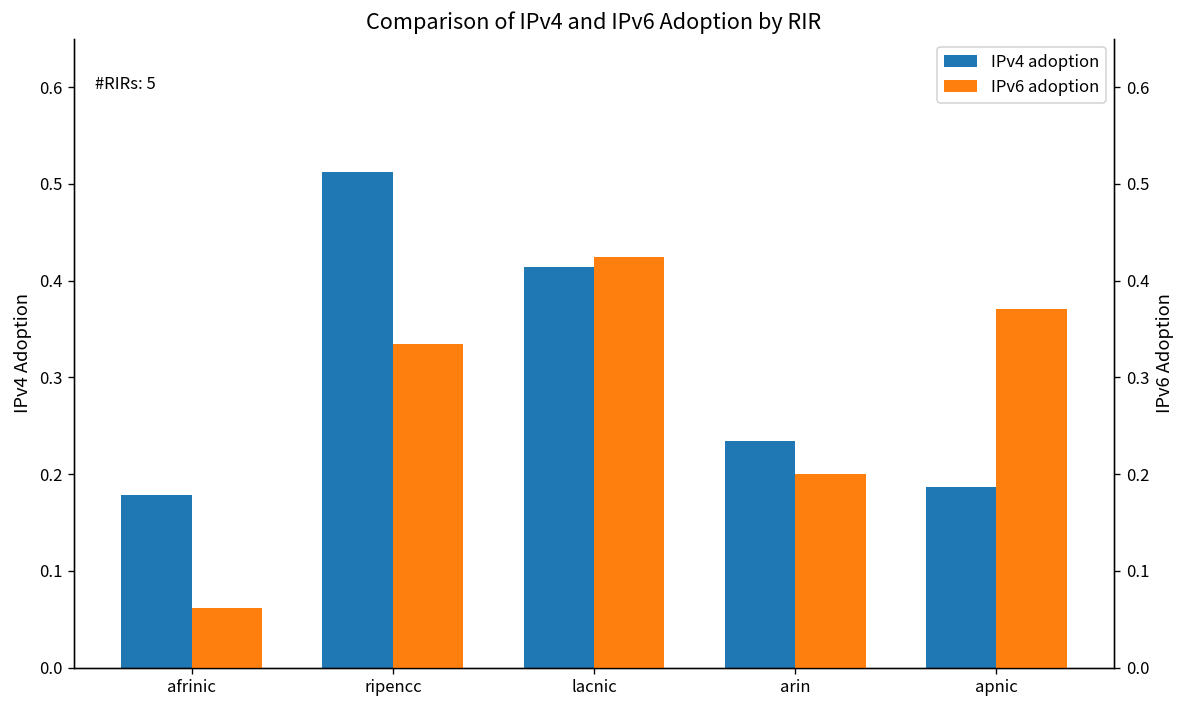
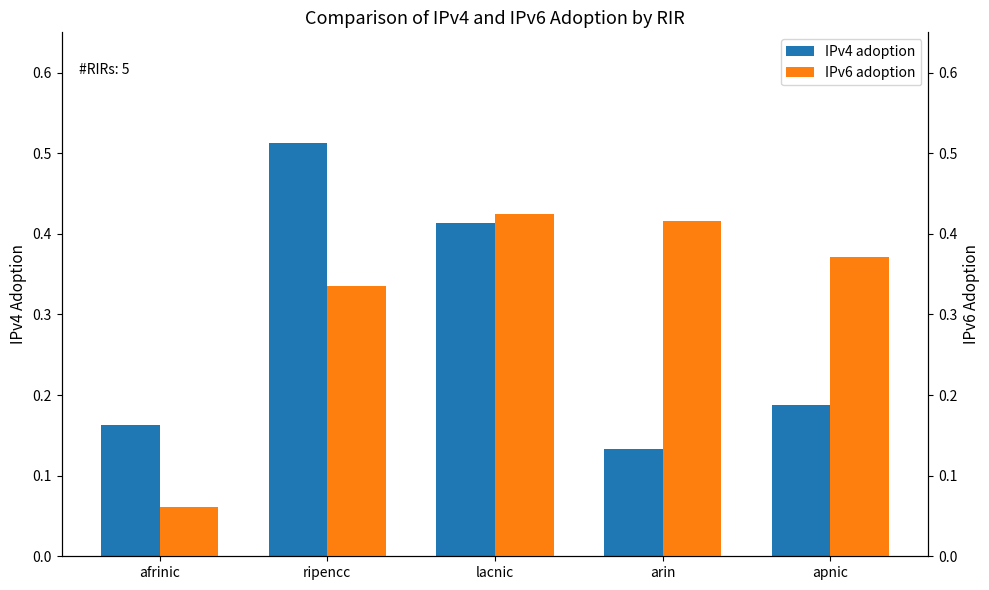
IPv4 adoption, afrinic: 0.18 -> 0.16
IPv4 adoption, arin: 0.23 -> 0.13
IPv6 adoption, arin: 0.20 -> 0.42
